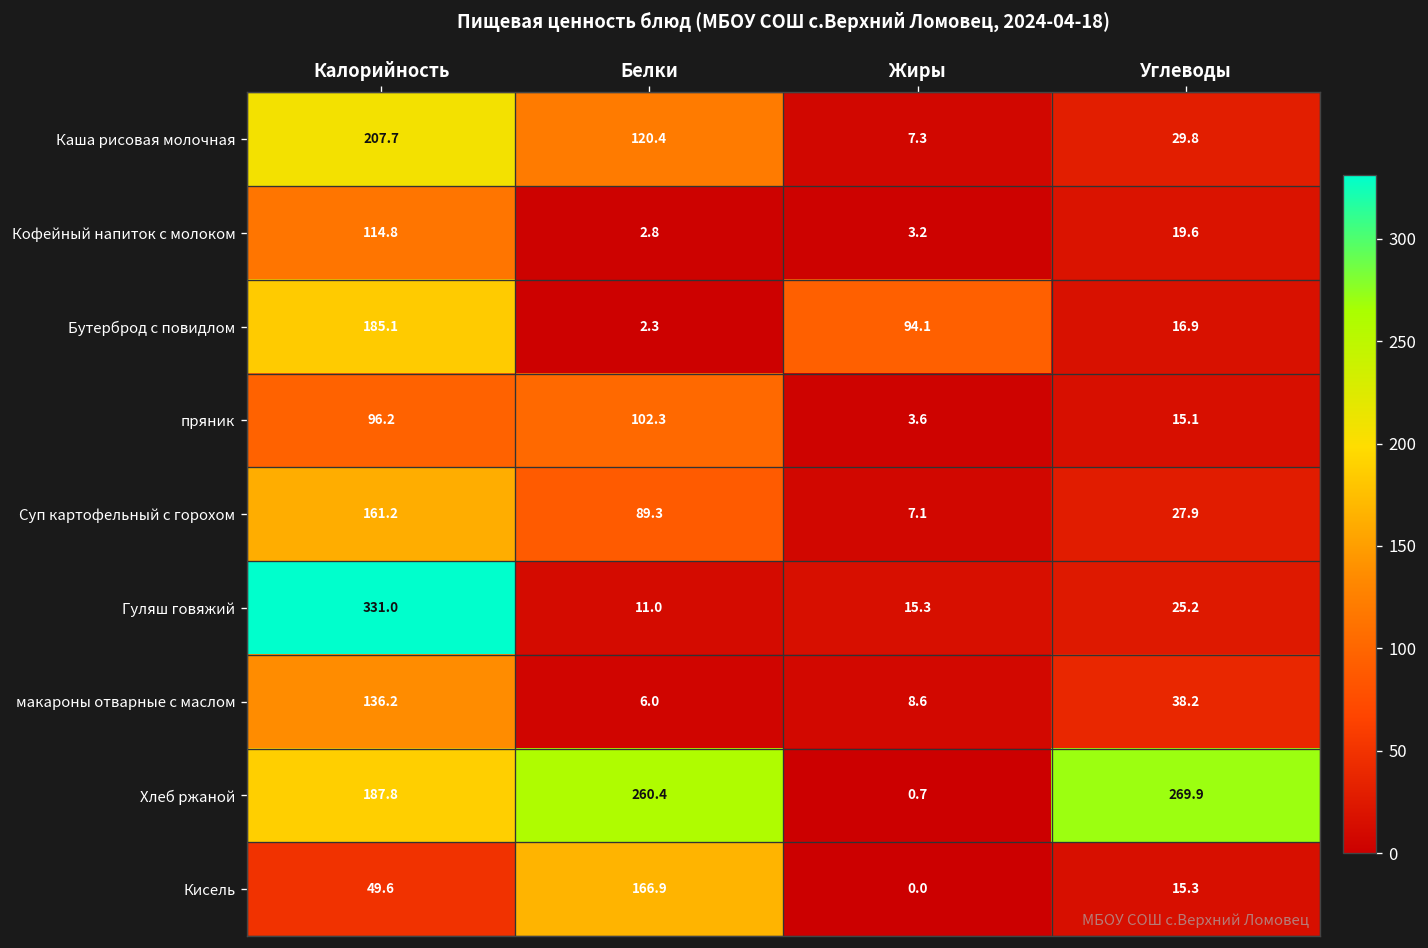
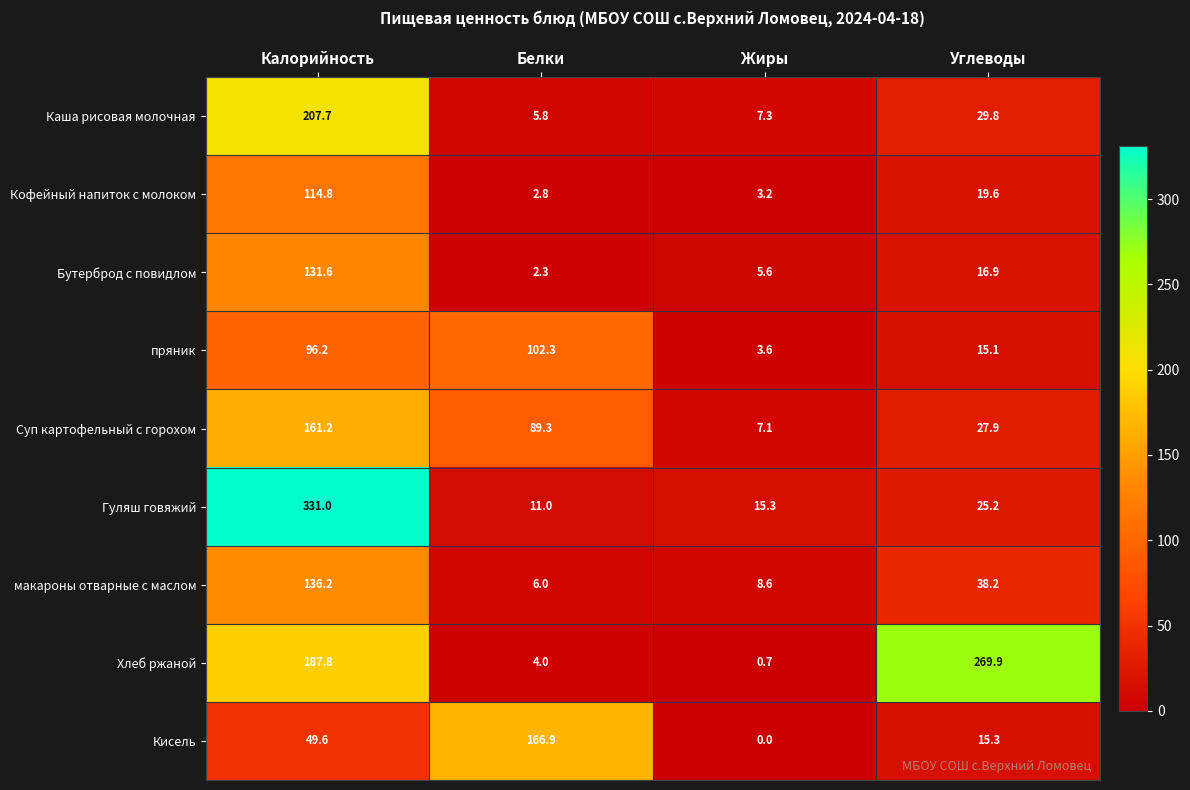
Каша рисовая молочная, Белки: 120.4 -> 5.8
Бутерброд с повидлом, Калорийность: 185.1 -> 131.6
Бутерброд с повидлом, Жиры: 94.1 -> 5.6
Хлеб ржаной, Белки: 260.4 -> 4.0
